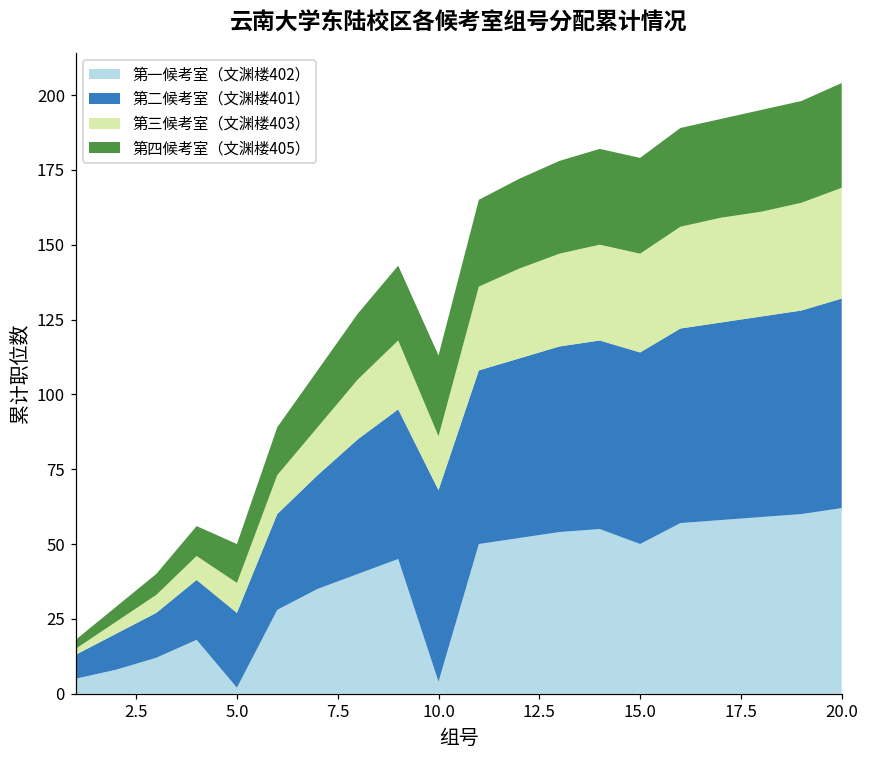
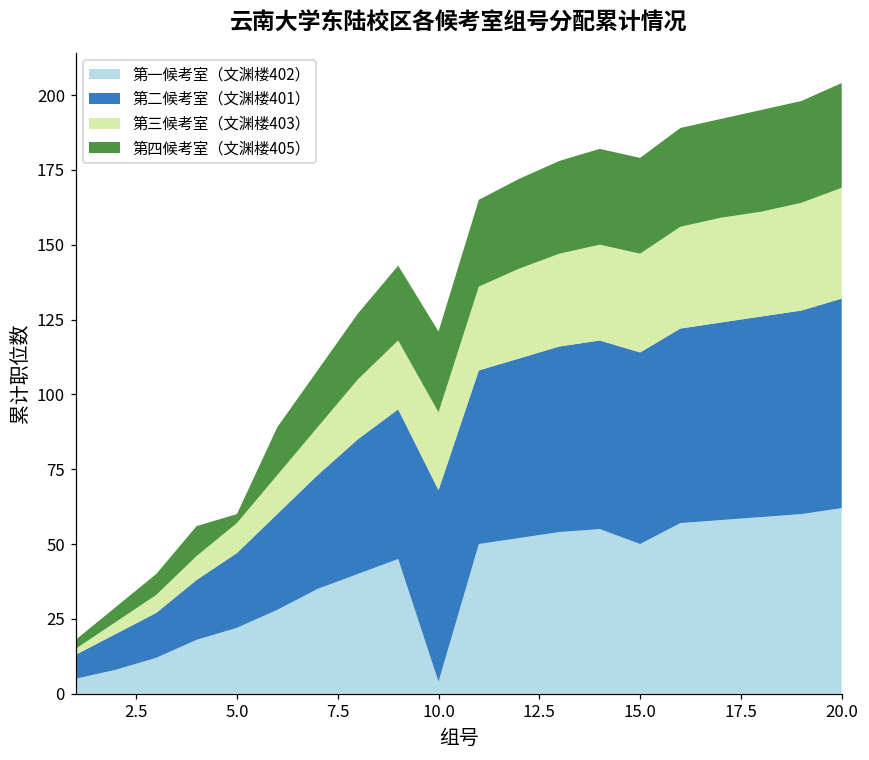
第一候考室（文渊楼402）, 5.0: 2 -> 22
第四候考室（文渊楼405）, 5.0: 13 -> 3
第三候考室（文渊楼403）, 10.0: 18 -> 26
